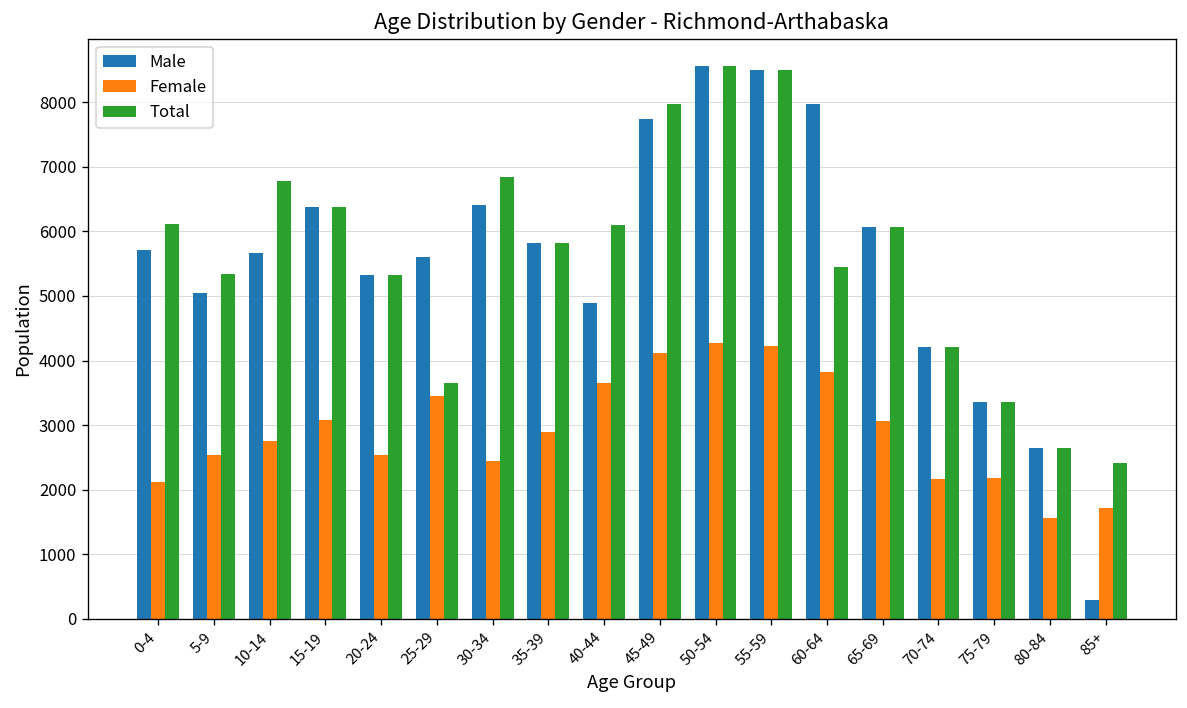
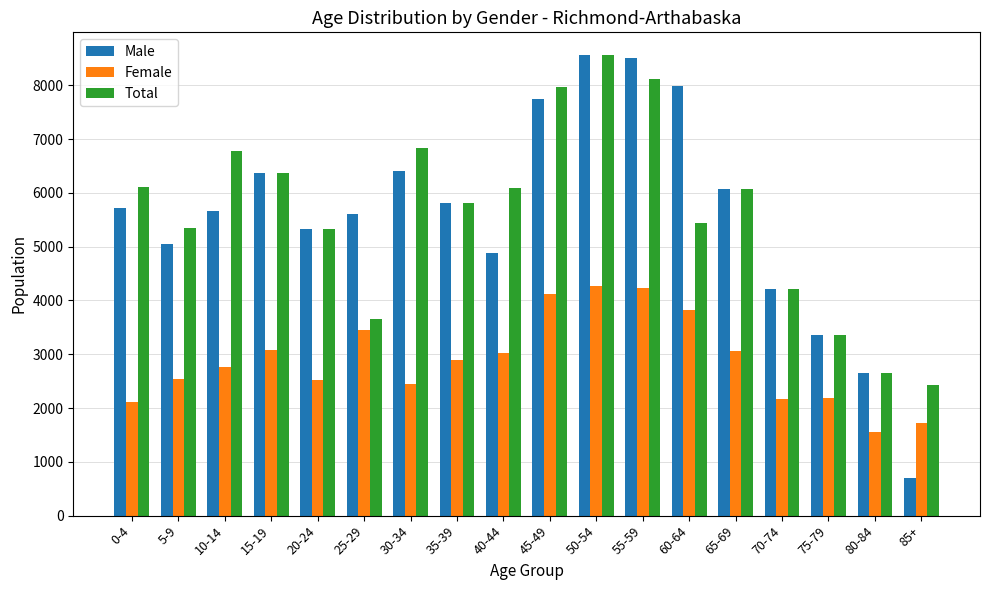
Female, 40-44: 3600 -> 3000
Total, 55-59: 8500 -> 8100
Male, 85+: 300 -> 700
